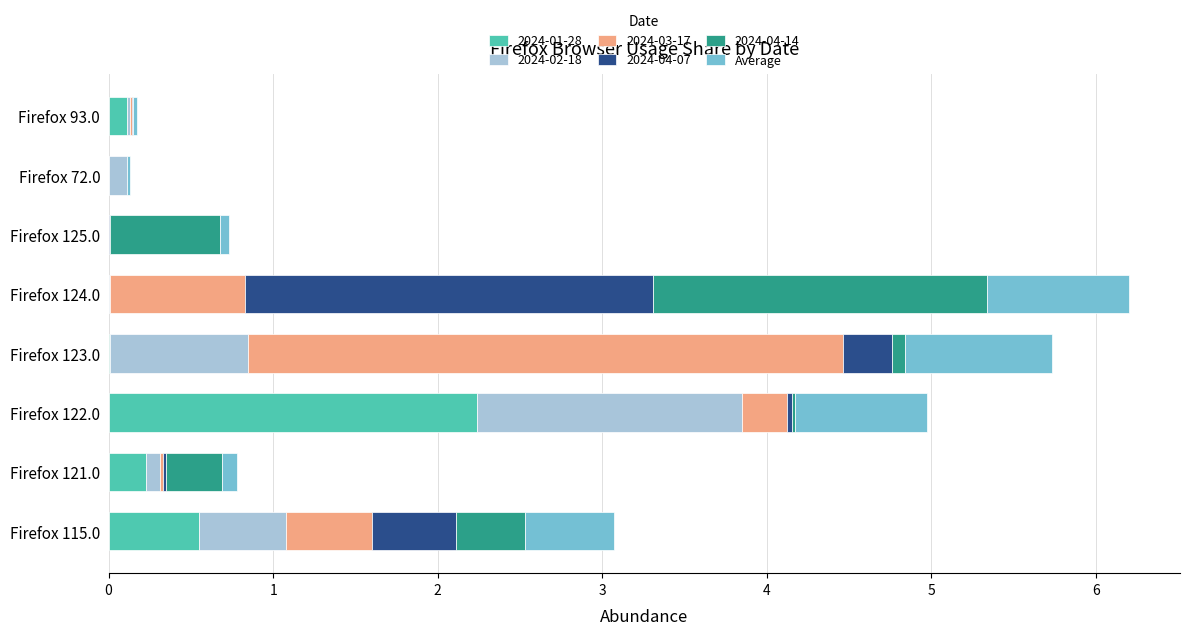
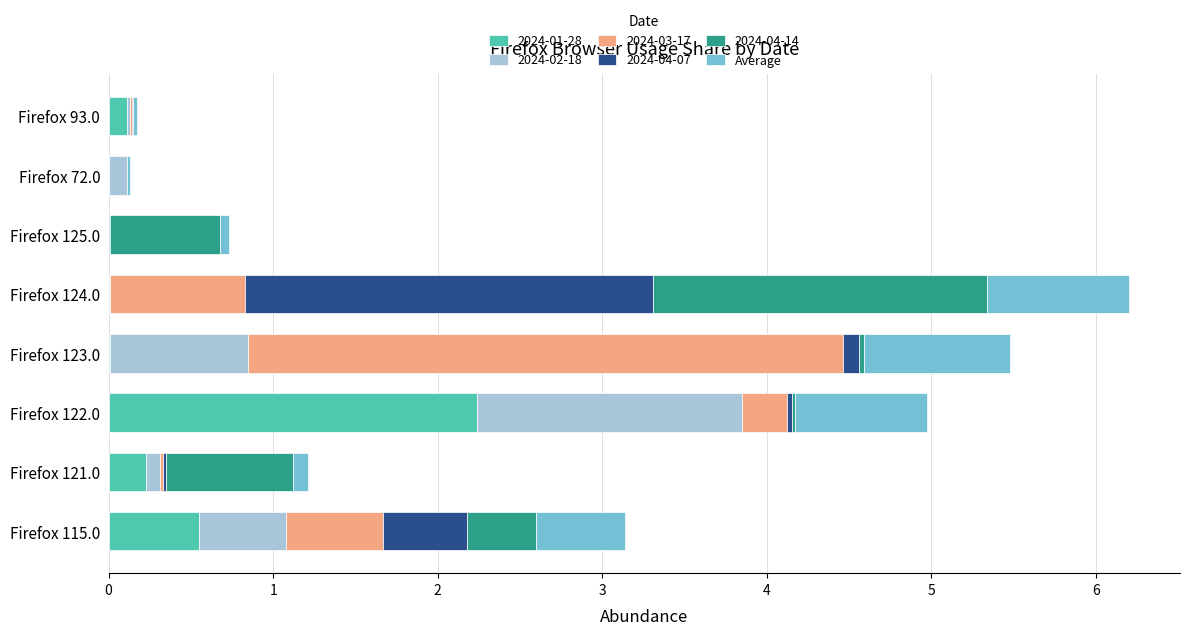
2024-04-07, Firefox 123.0: 0.3 -> 0.1
2024-04-14, Firefox 123.0: 0.08 -> 0.03
2024-04-14, Firefox 121.0: 0.34 -> 0.77
2024-03-17, Firefox 115.0: 0.52 -> 0.59
